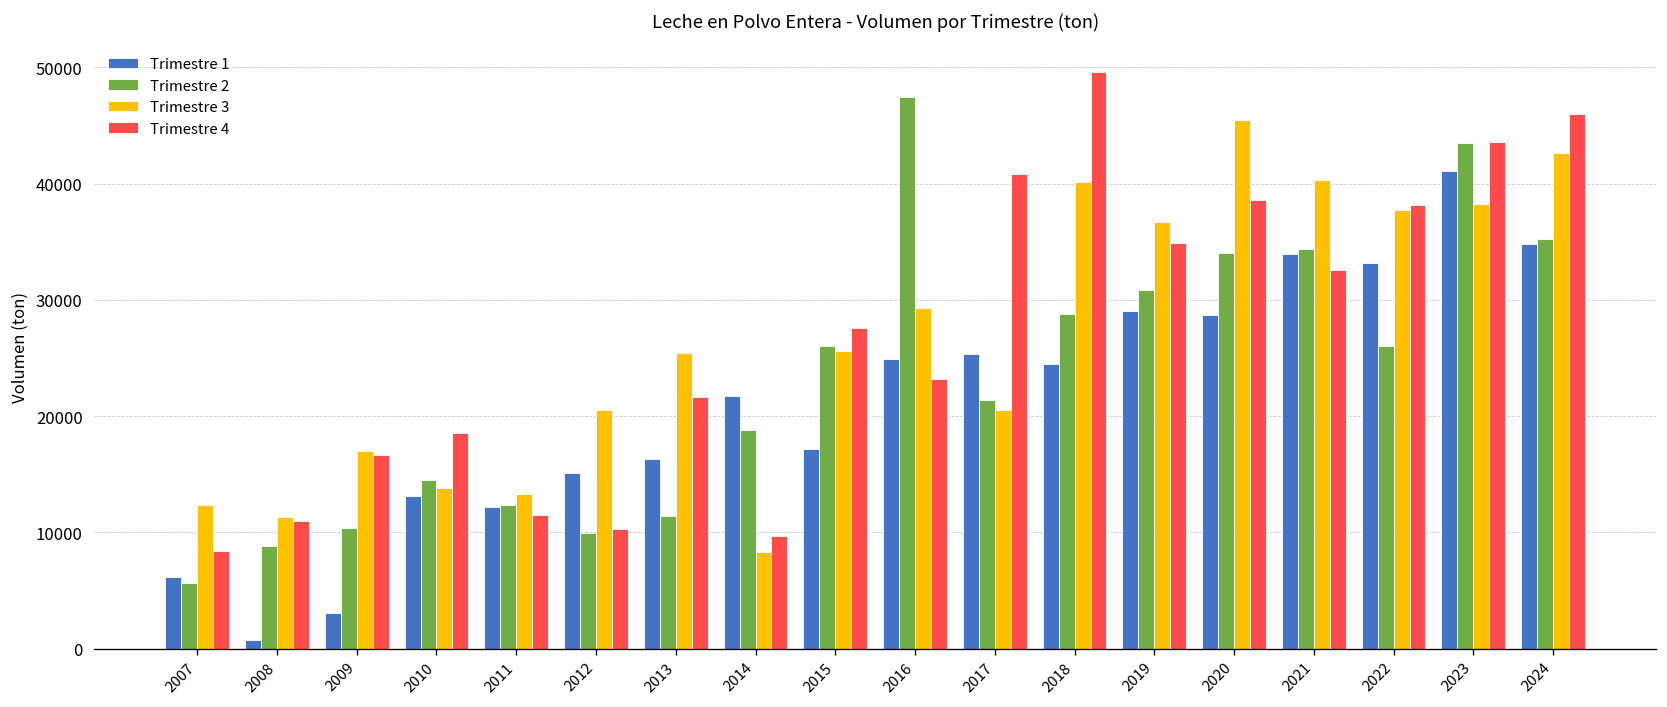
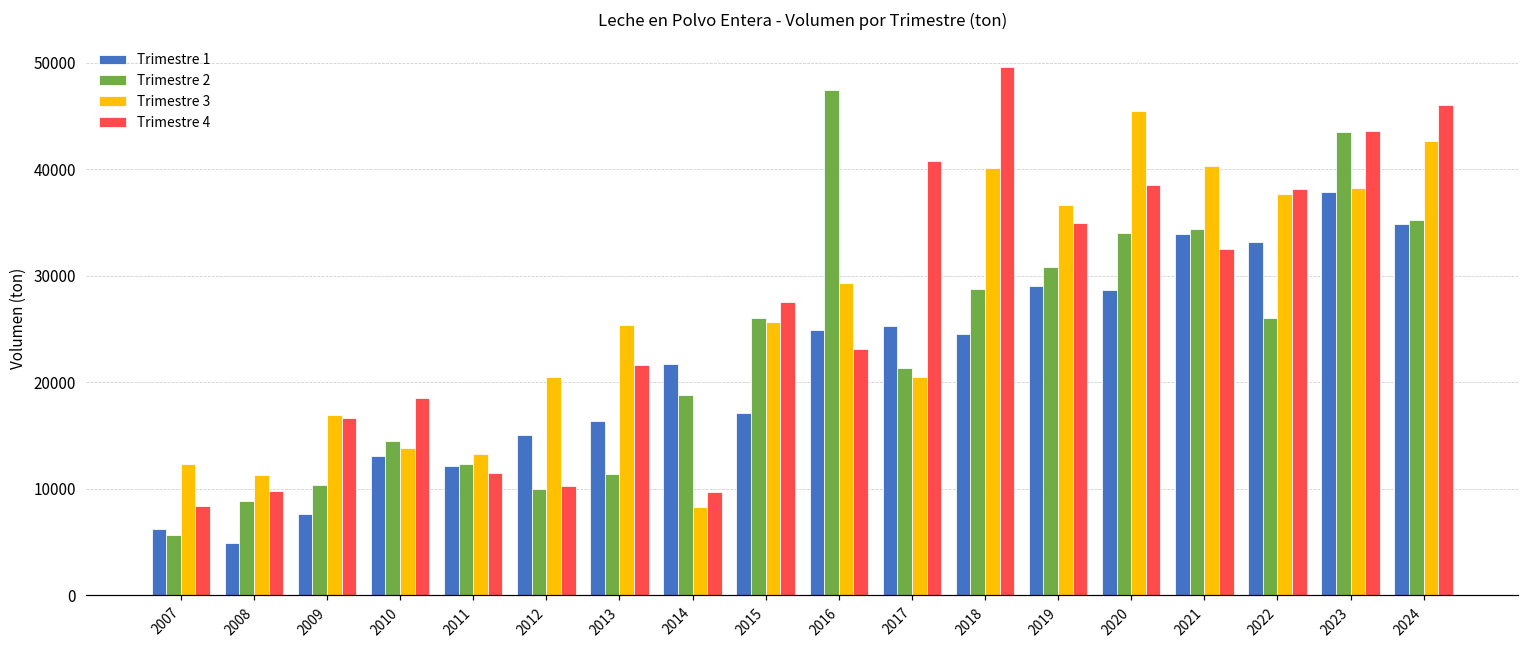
Trimestre 1, 2008: 1000 -> 5000
Trimestre 4, 2008: 11000 -> 10000
Trimestre 1, 2009: 3000 -> 8000
Trimestre 1, 2023: 41000 -> 38000
